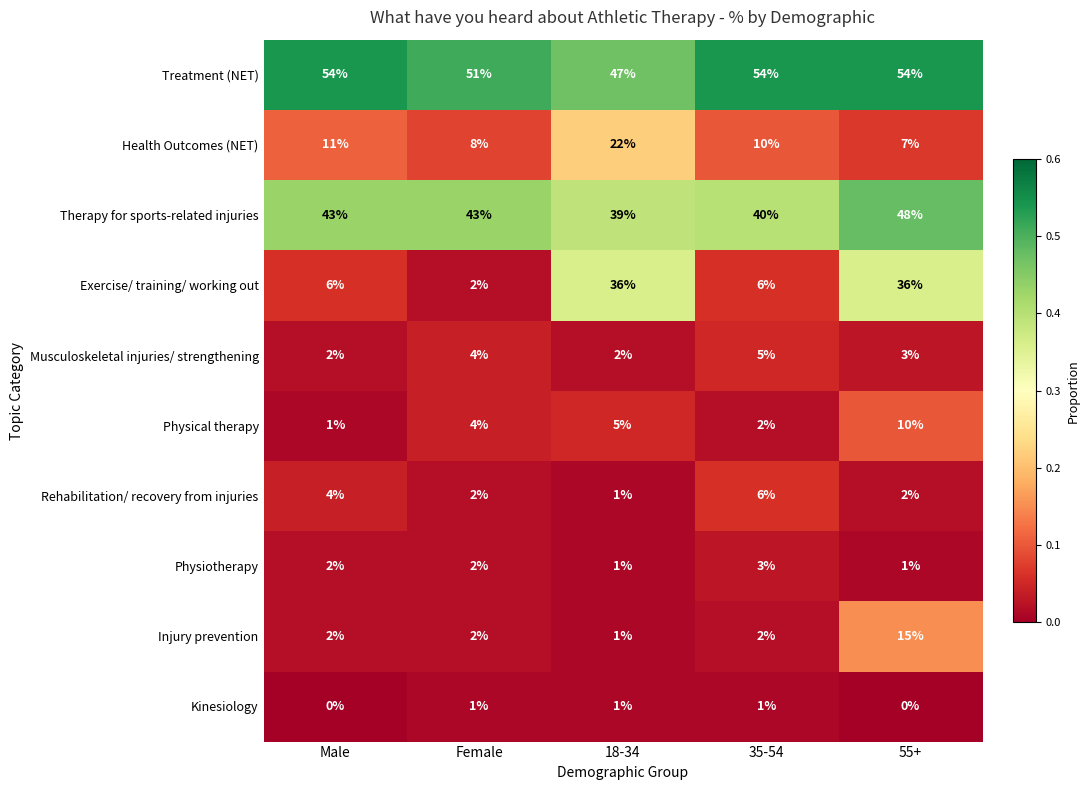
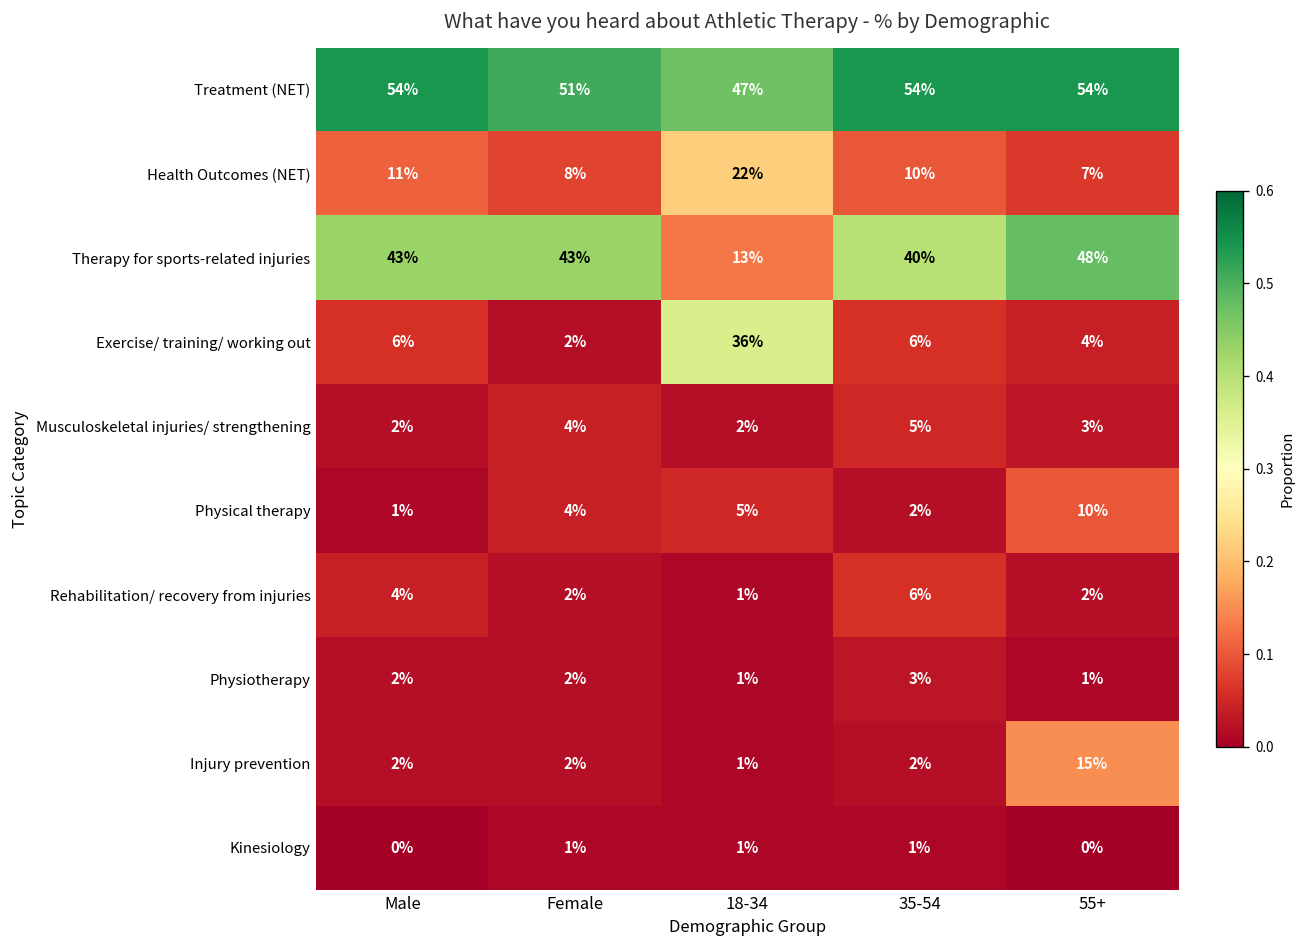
Therapy for sports-related injuries, 18-34: 39% -> 13%
Exercise/ training/ working out, 55+: 36% -> 4%
